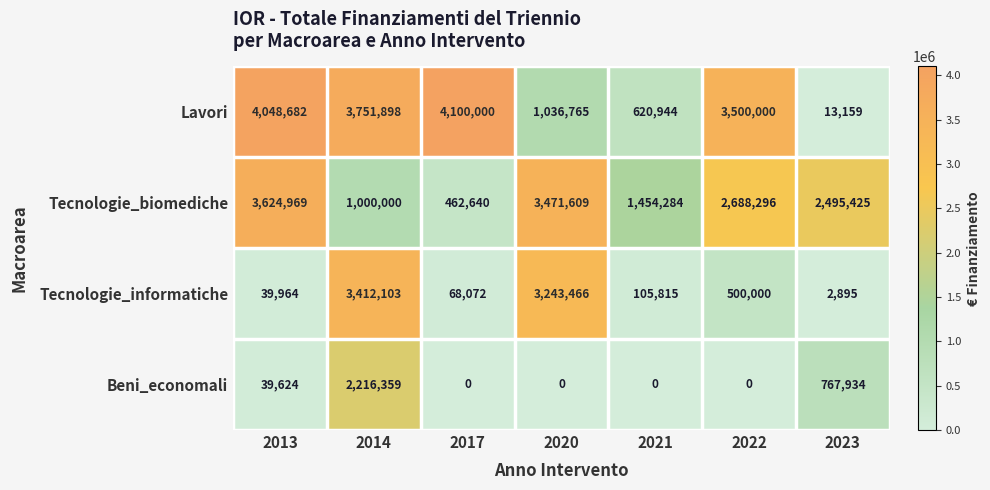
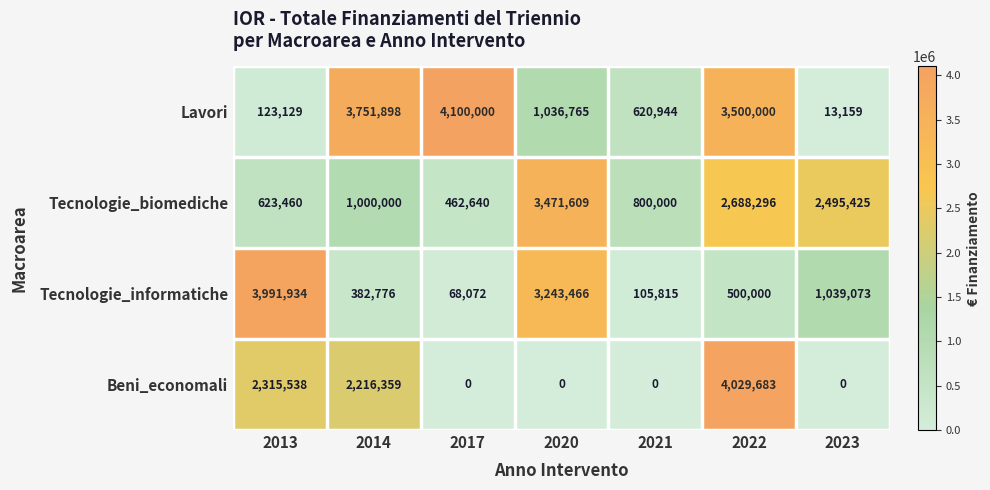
Lavori, 2013: 4,048,682 -> 123,129
Tecnologie_biomediche, 2013: 3,624,969 -> 623,460
Tecnologie_biomediche, 2021: 1,454,284 -> 800,000
Tecnologie_informatiche, 2013: 39,964 -> 3,991,934
Tecnologie_informatiche, 2014: 3,412,103 -> 382,776
Tecnologie_informatiche, 2023: 2,895 -> 1,039,073
Beni_economali, 2013: 39,624 -> 2,315,538
Beni_economali, 2022: 0 -> 4,029,683
Beni_economali, 2023: 767,934 -> 0
